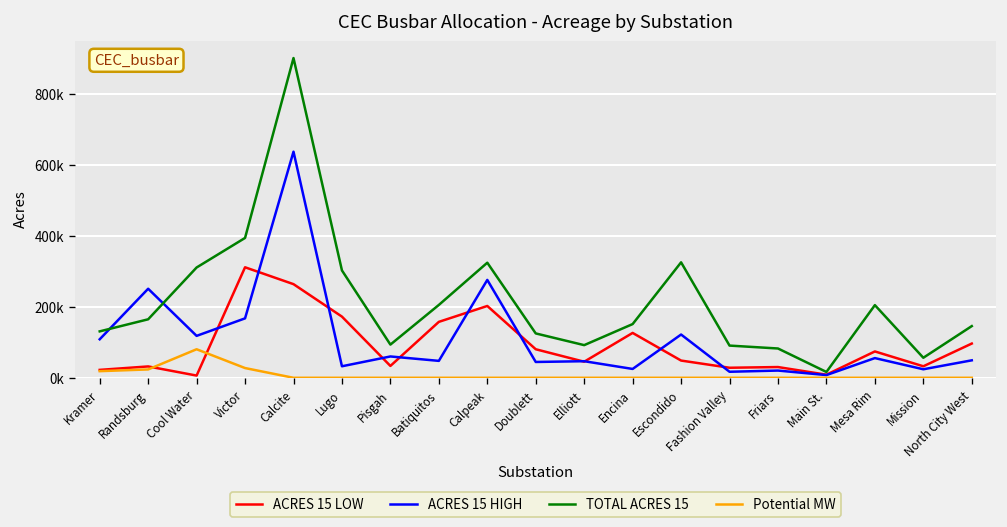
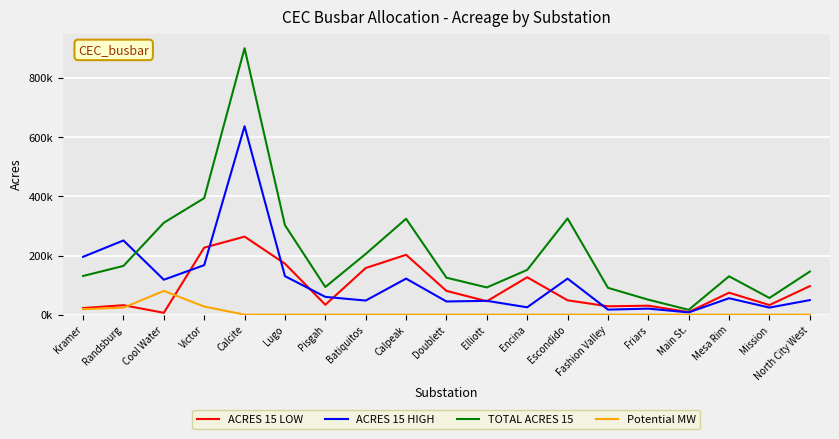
ACRES 15 HIGH, Kramer: 110000 -> 200000
ACRES 15 LOW, Victor: 310000 -> 230000
ACRES 15 HIGH, Lugo: 30000 -> 130000
ACRES 15 HIGH, Calpeak: 280000 -> 120000
TOTAL ACRES 15, Friars: 80000 -> 50000
TOTAL ACRES 15, Mesa Rim: 200000 -> 130000
